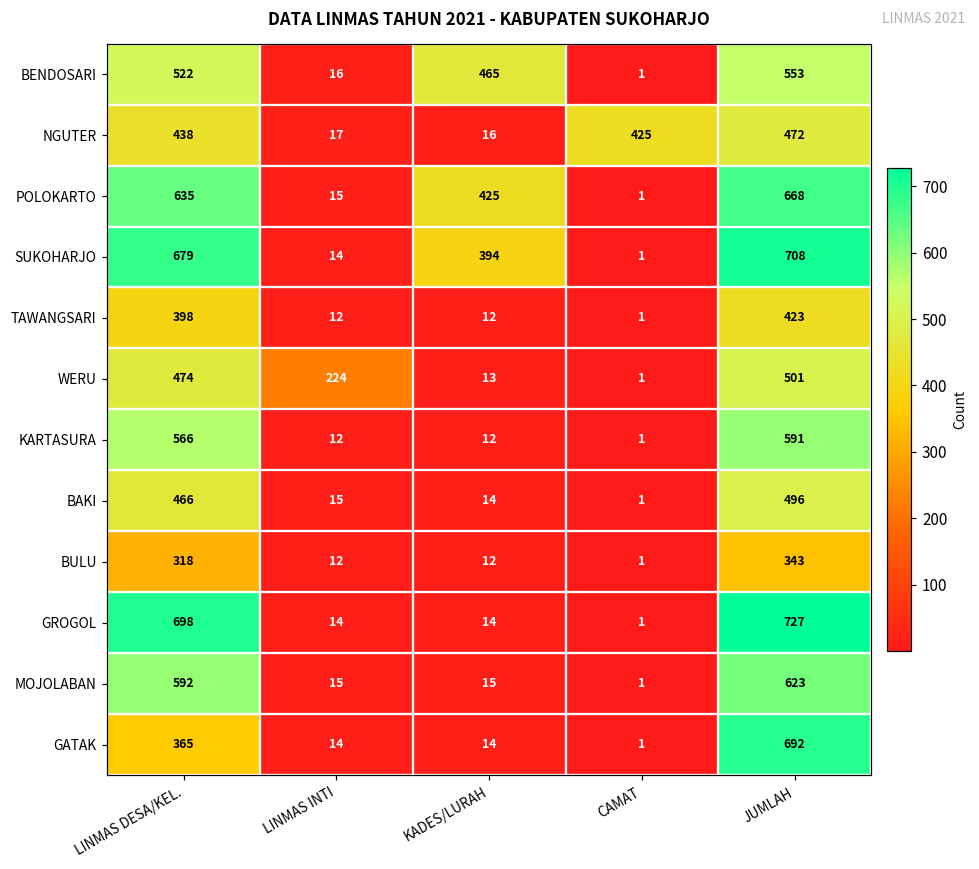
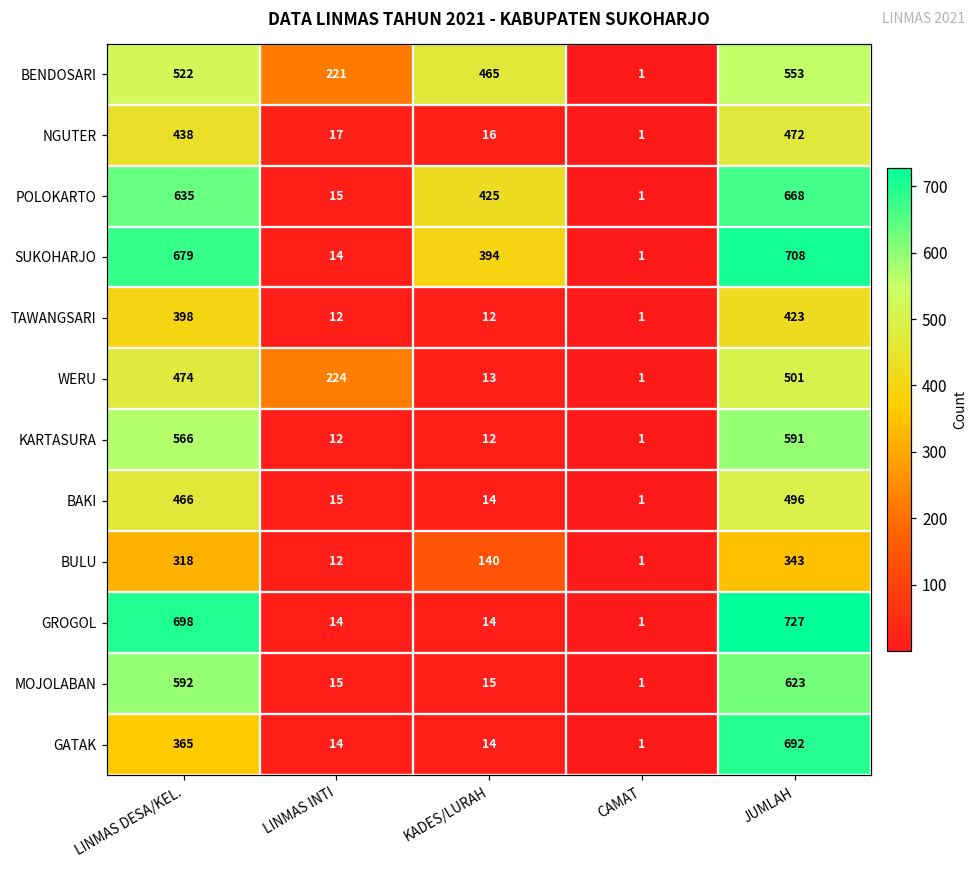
BENDOSARI, LINMAS INTI: 16 -> 221
NGUTER, CAMAT: 425 -> 1
BULU, KADES/LURAH: 12 -> 140
